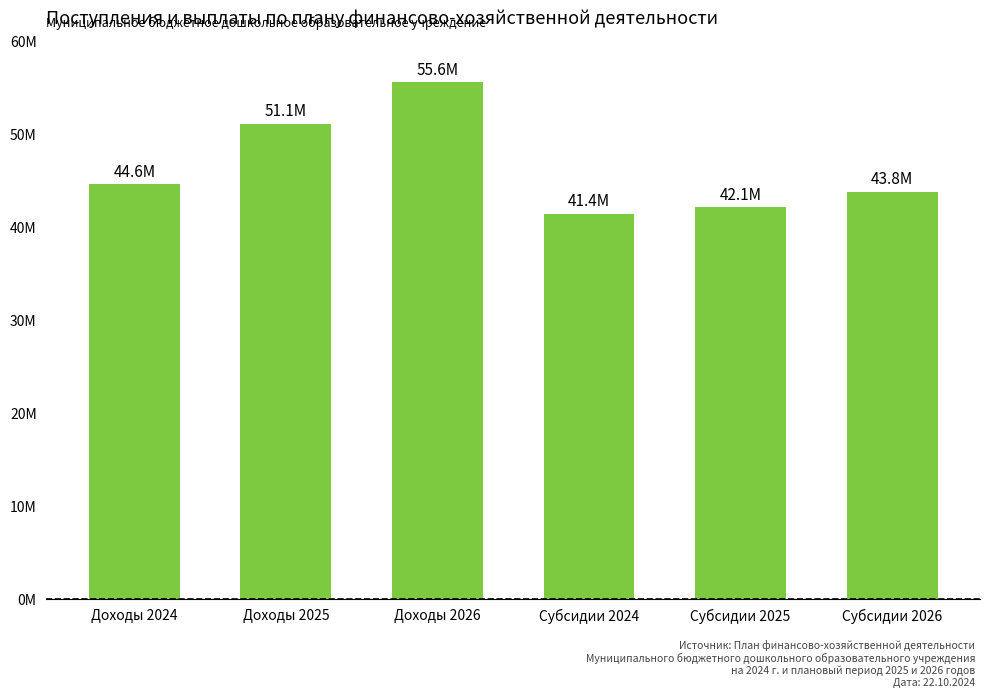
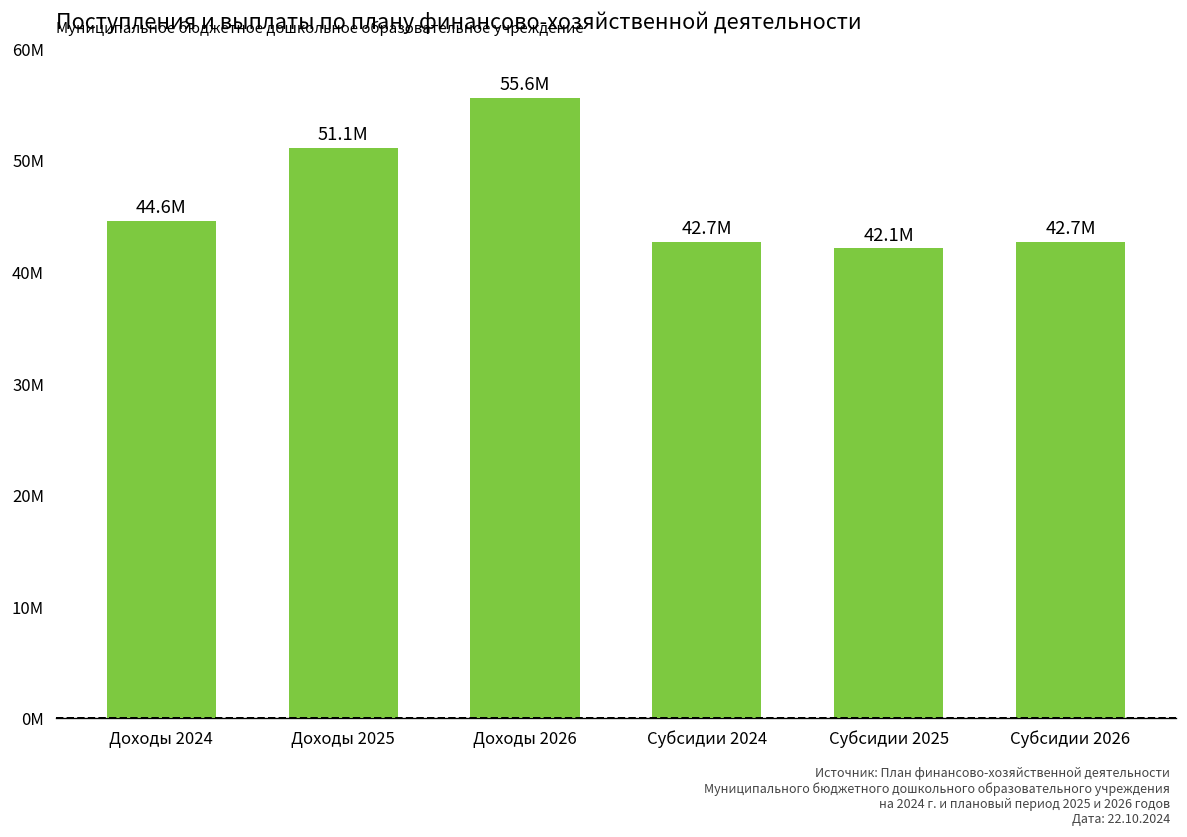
Субсидии 2024: 41.4M -> 42.7M
Субсидии 2026: 43.8M -> 42.7M
